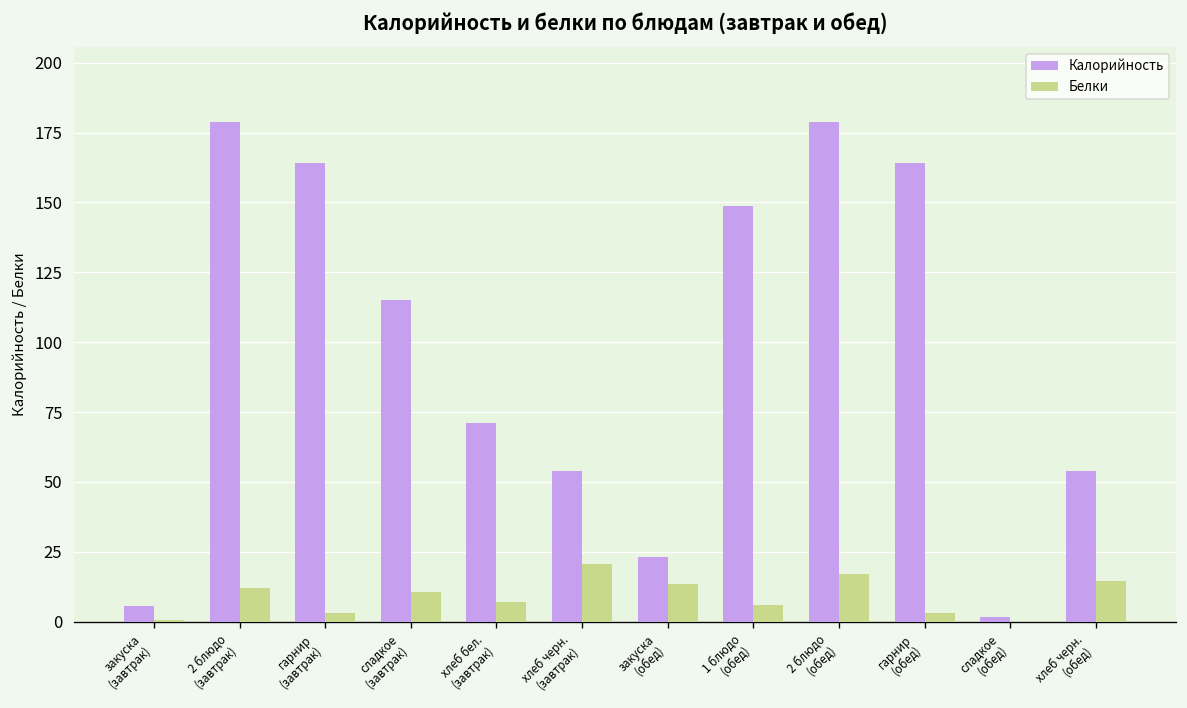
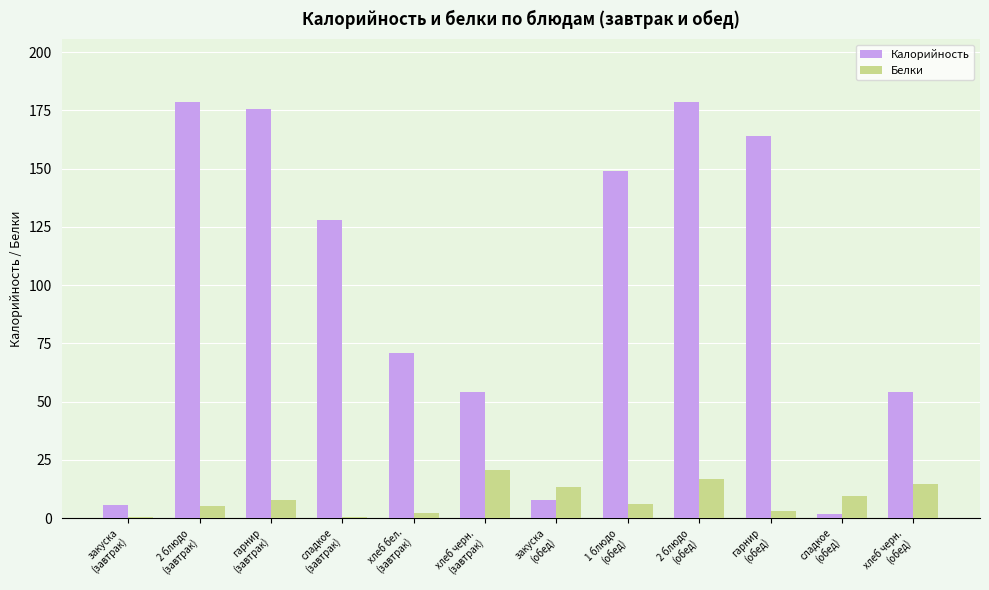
Белки, 2 блюдо (завтрак): 12 -> 5
Калорийность, гарнир (завтрак): 164 -> 176
Белки, гарнир (завтрак): 3 -> 8
Калорийность, сладкое (завтрак): 115 -> 128
Белки, сладкое (завтрак): 11 -> 1
Белки, хлеб бел. (завтрак): 7 -> 2
Калорийность, закуска (обед): 23 -> 8
Белки, сладкое (обед): 0 -> 10
